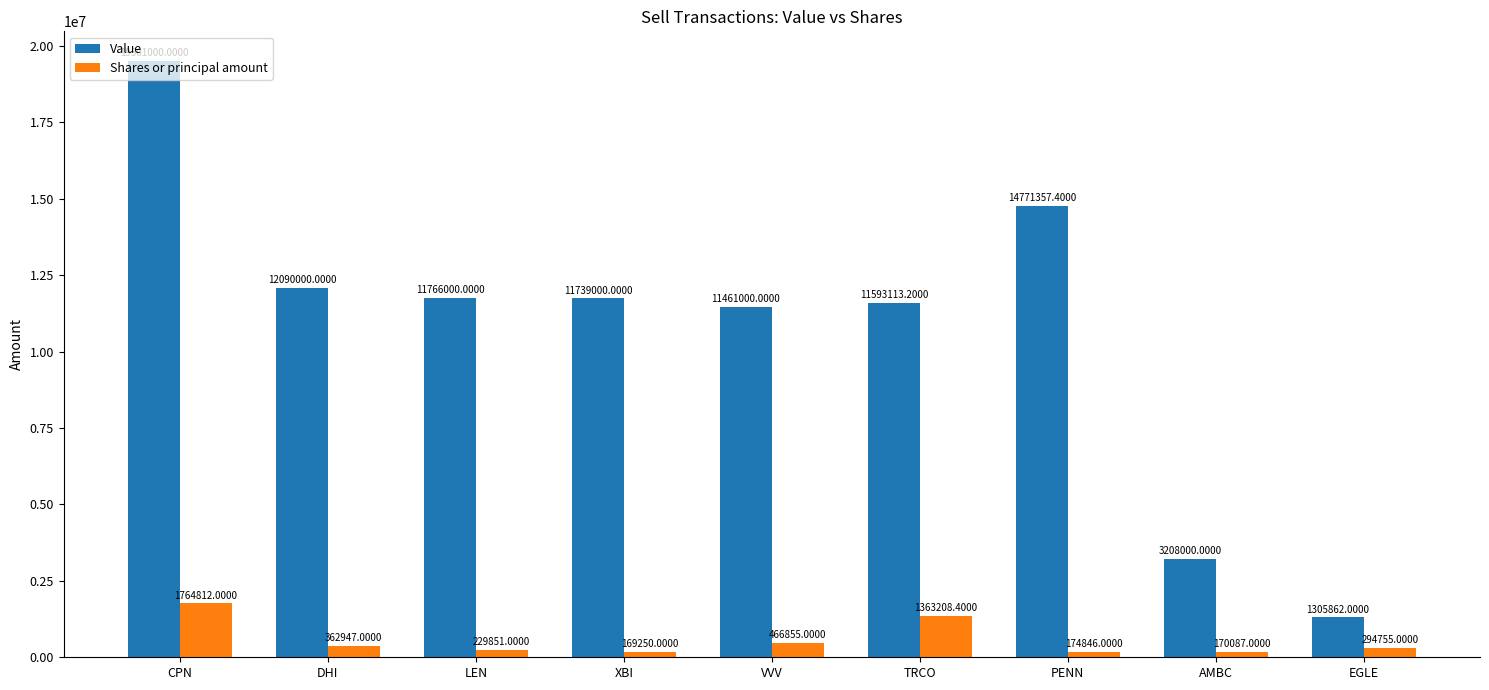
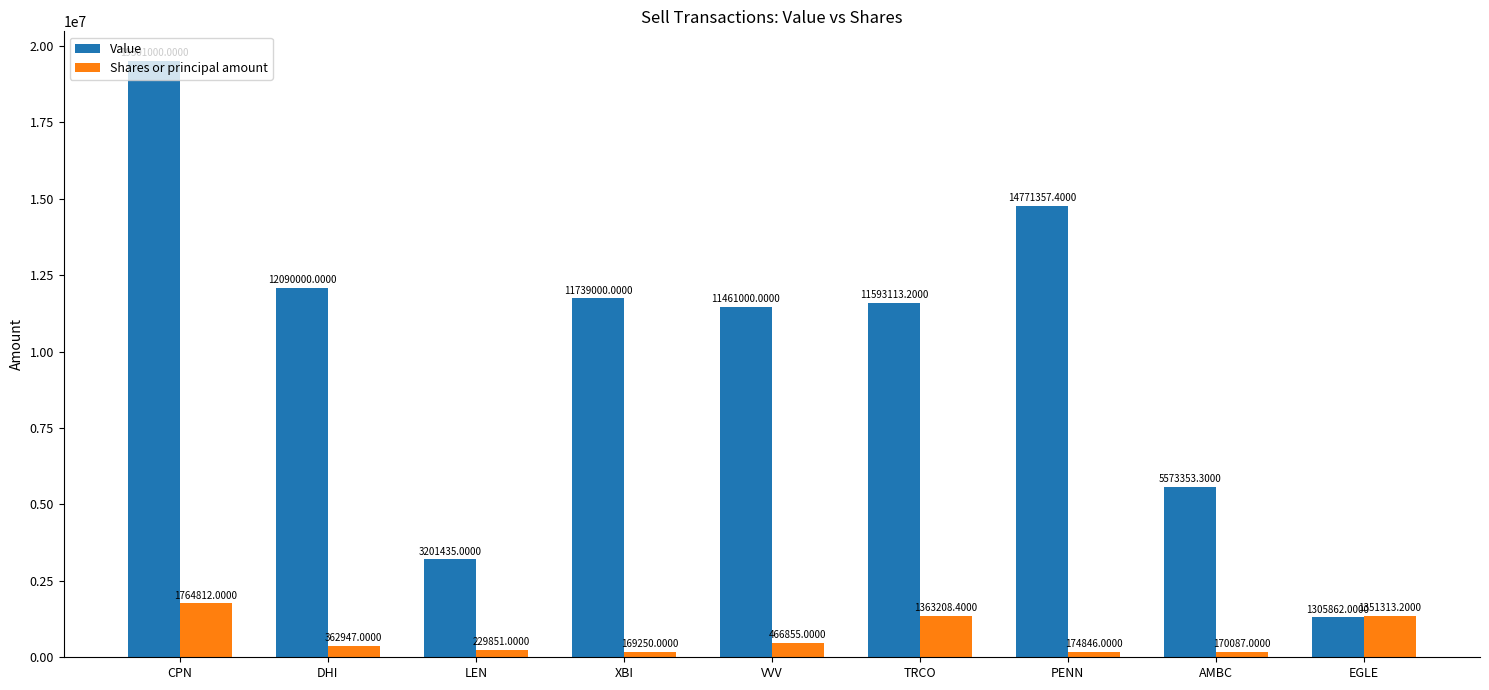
Value, LEN: 11766000.0000 -> 3201435.0000
Value, AMBC: 3208000.0000 -> 5573353.3000
Shares or principal amount, EGLE: 294755.0000 -> 1351313.2000
